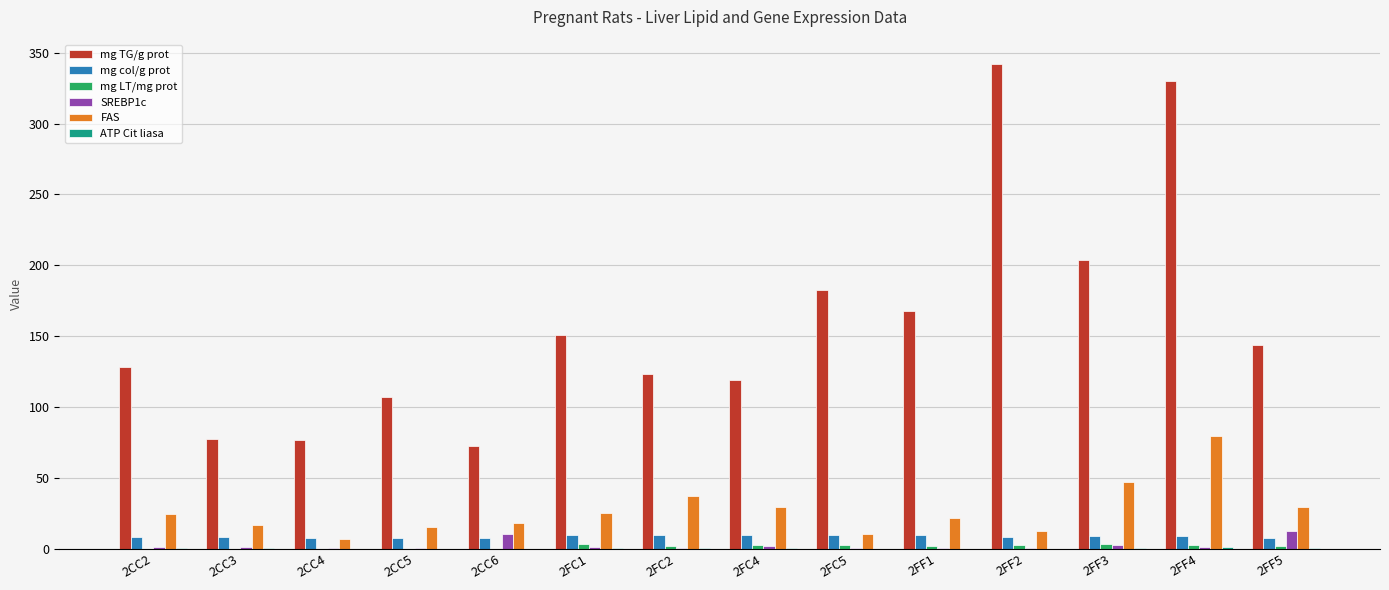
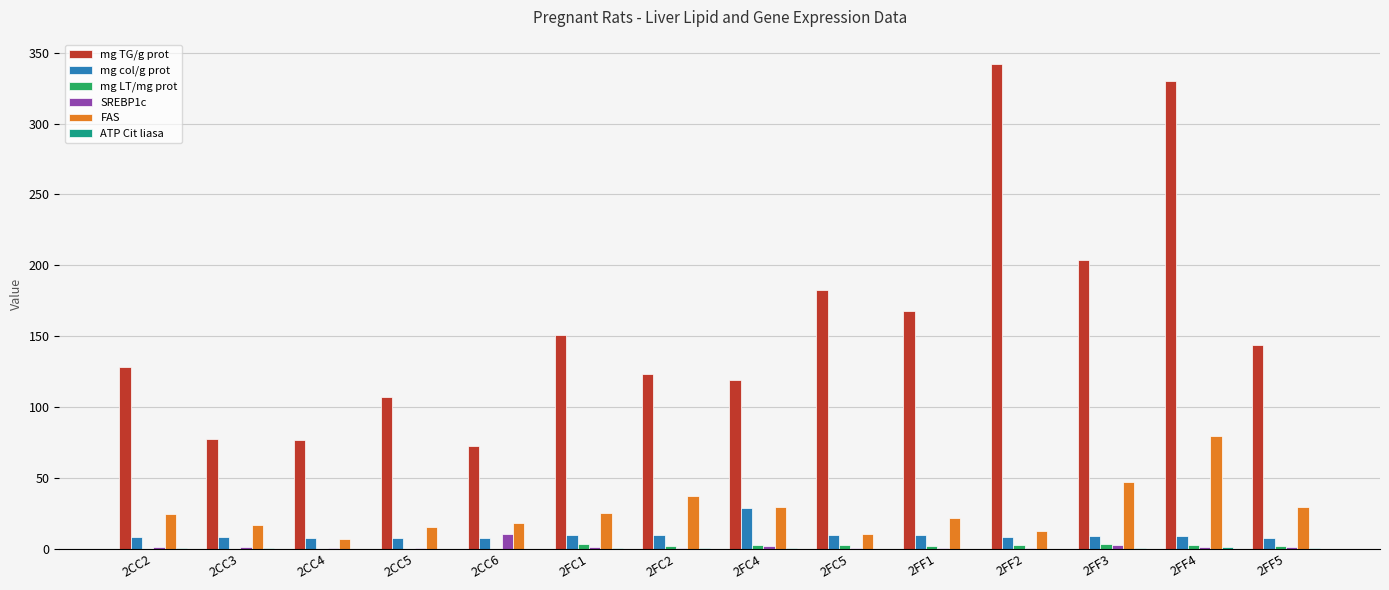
mg col/g prot, 2FC4: 10 -> 29
SREBP1c, 2FF5: 13 -> 1
